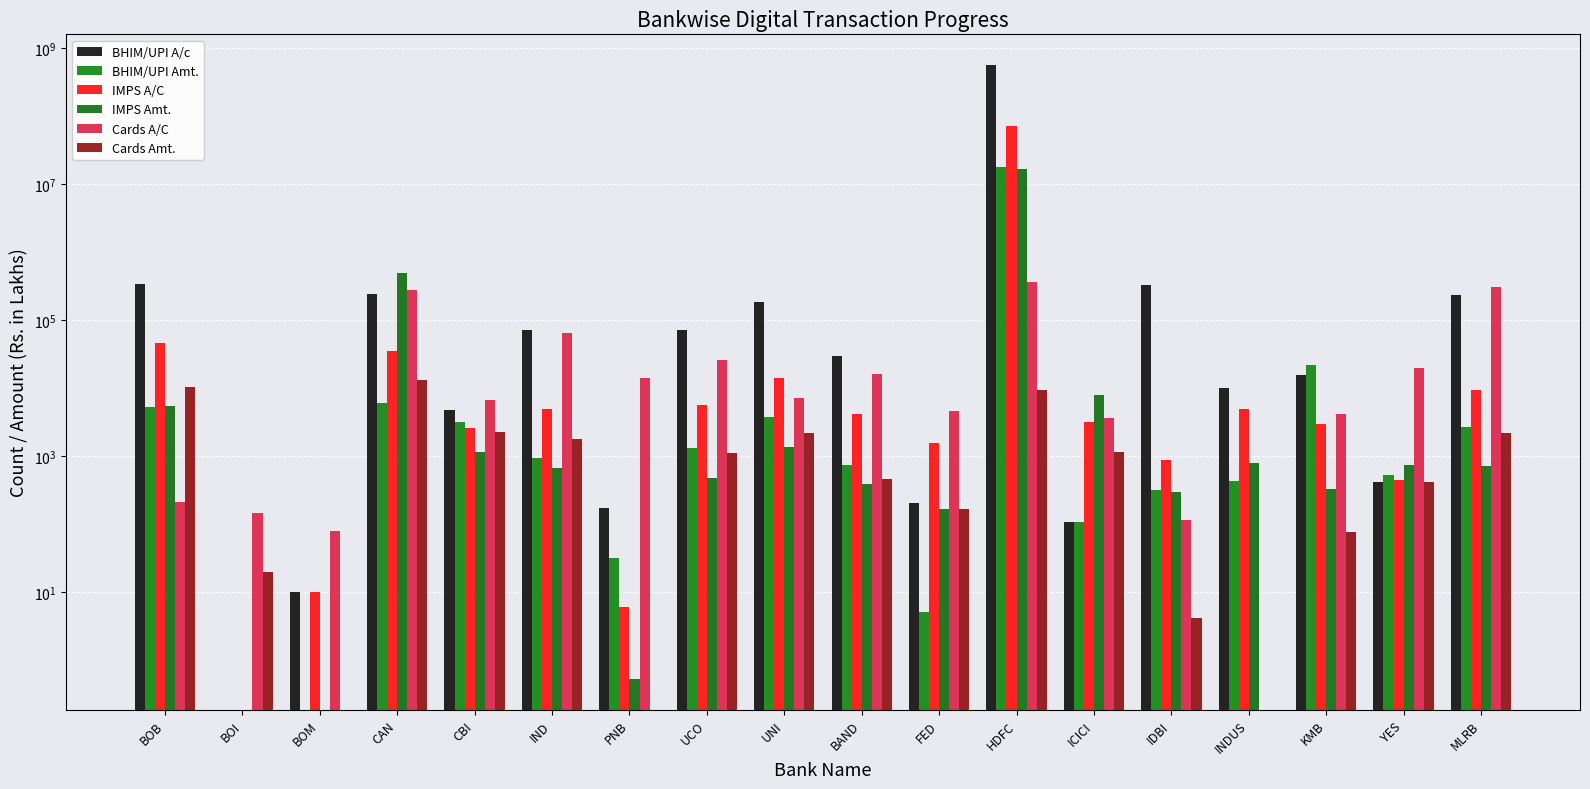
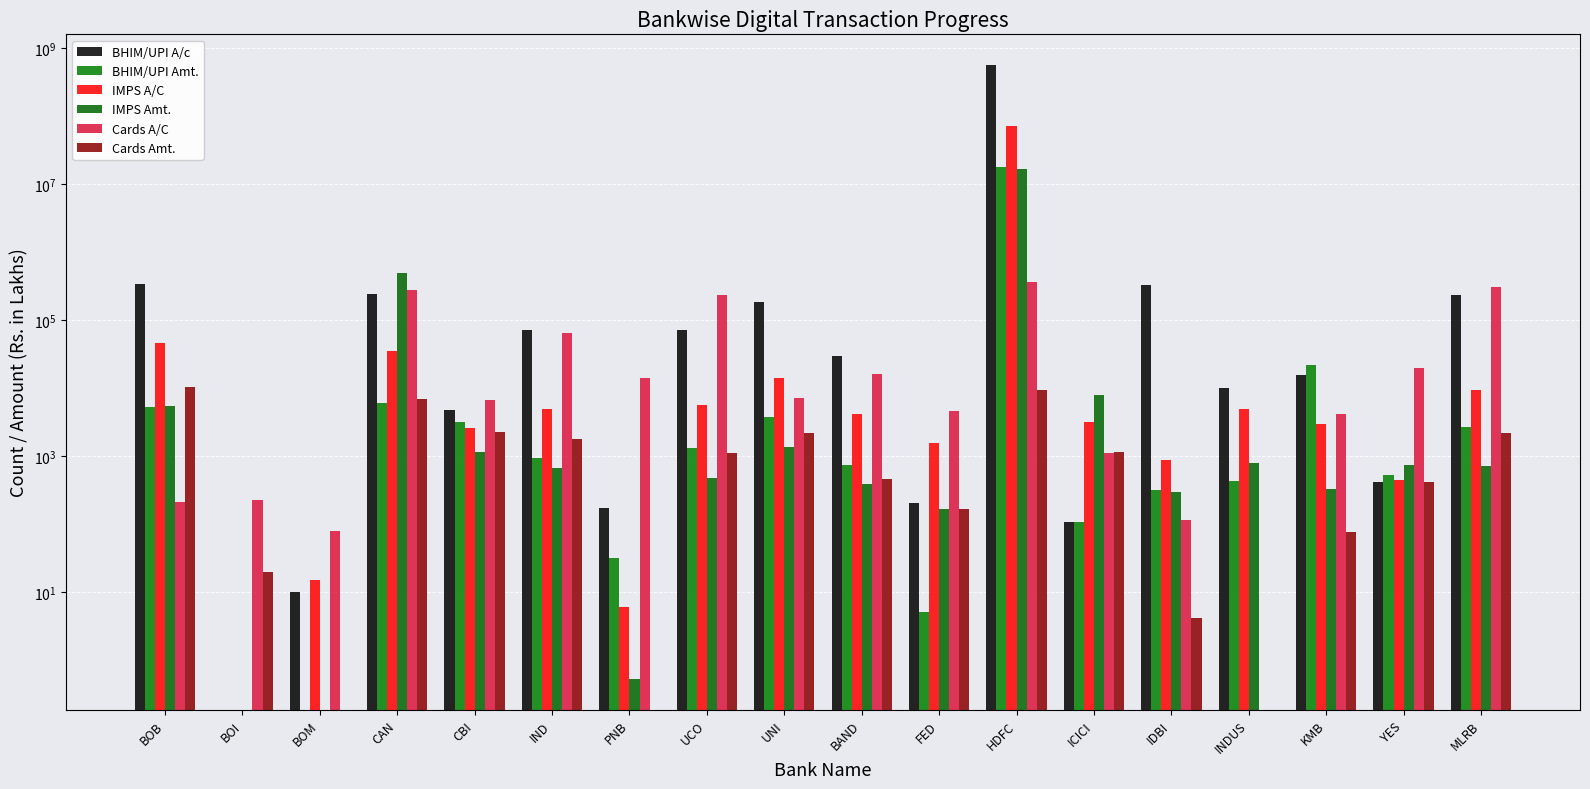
Cards A/C, BOI: 140 -> 220
IMPS A/C, BOM: 10 -> 15
Cards Amt., CAN: 13000 -> 7000
Cards A/C, UCO: 25000 -> 230000
Cards A/C, ICICI: 4000 -> 1100
